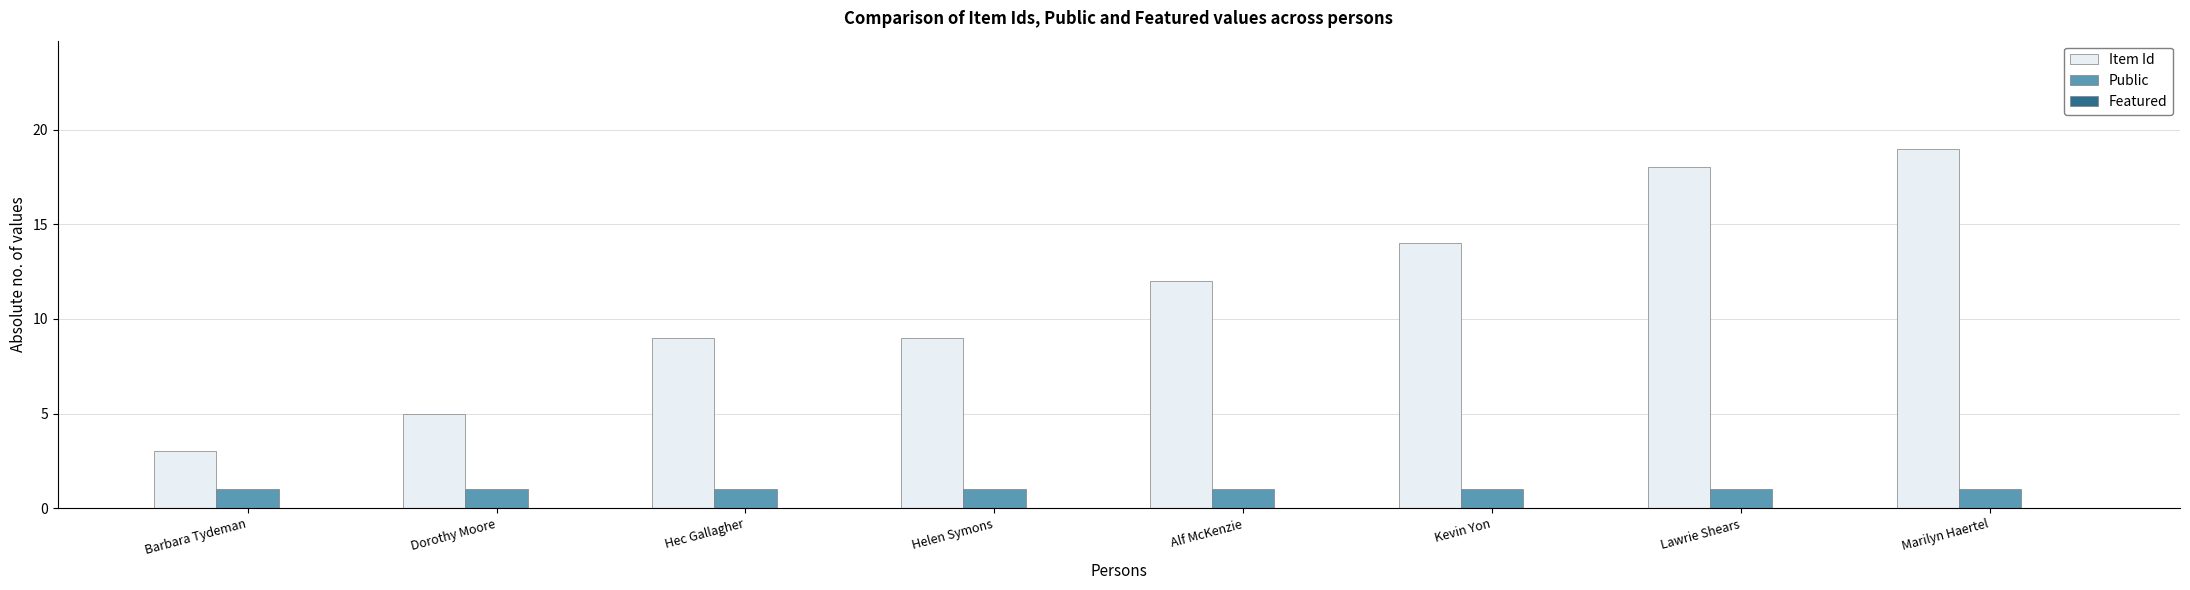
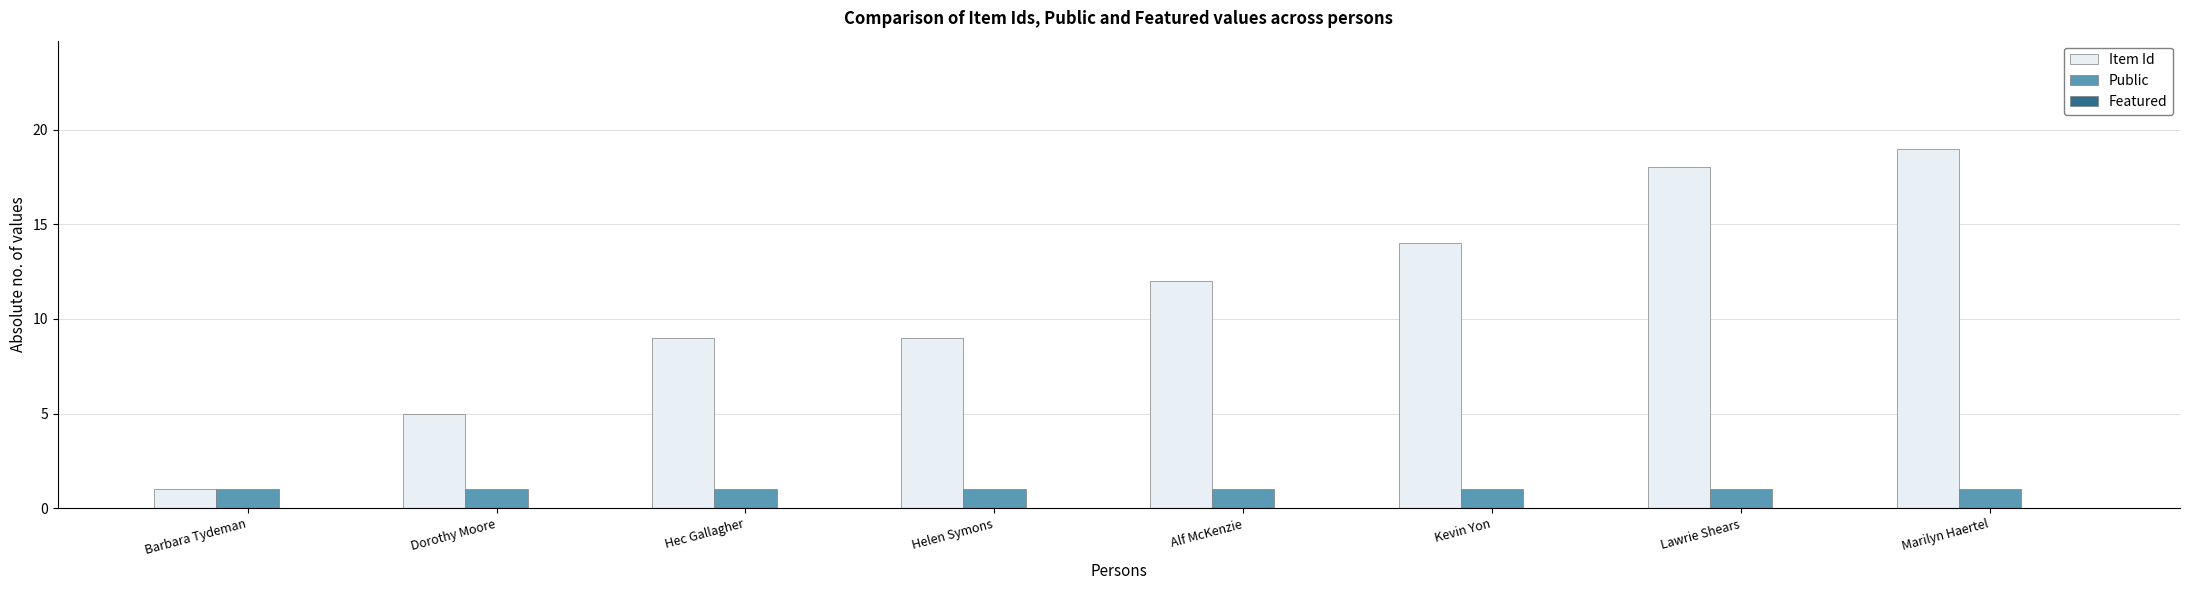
Item Id, Barbara Tydeman: 3 -> 1
